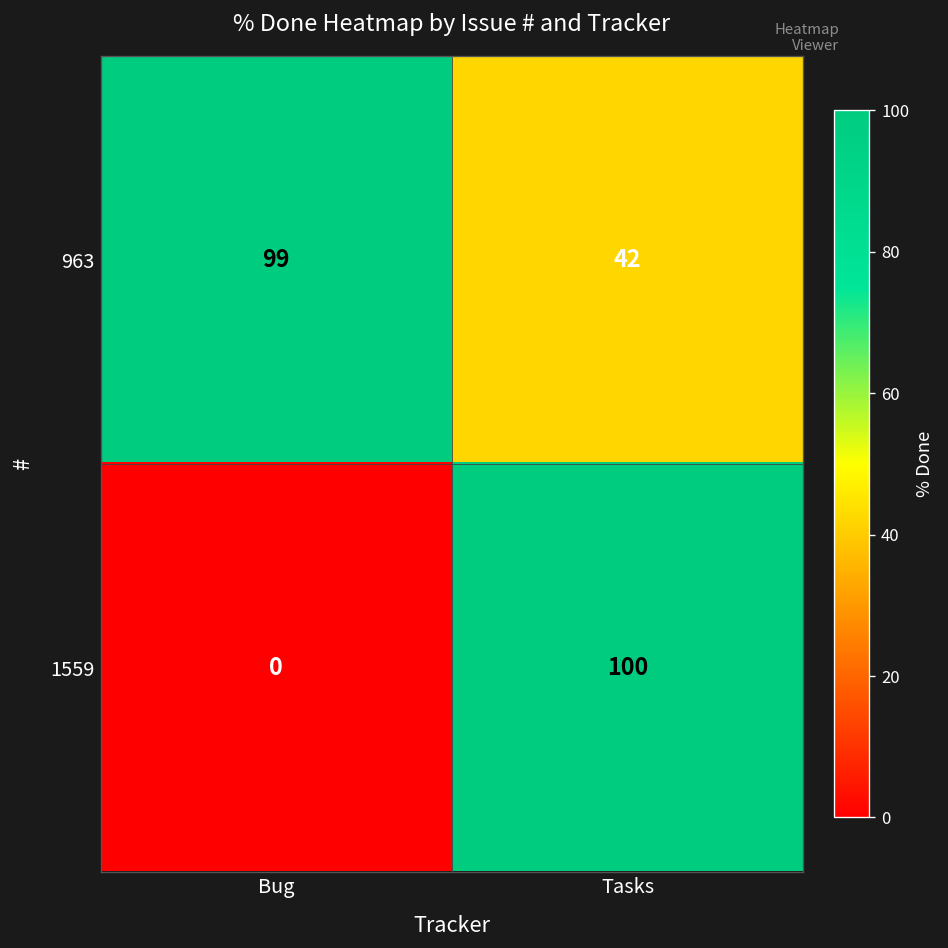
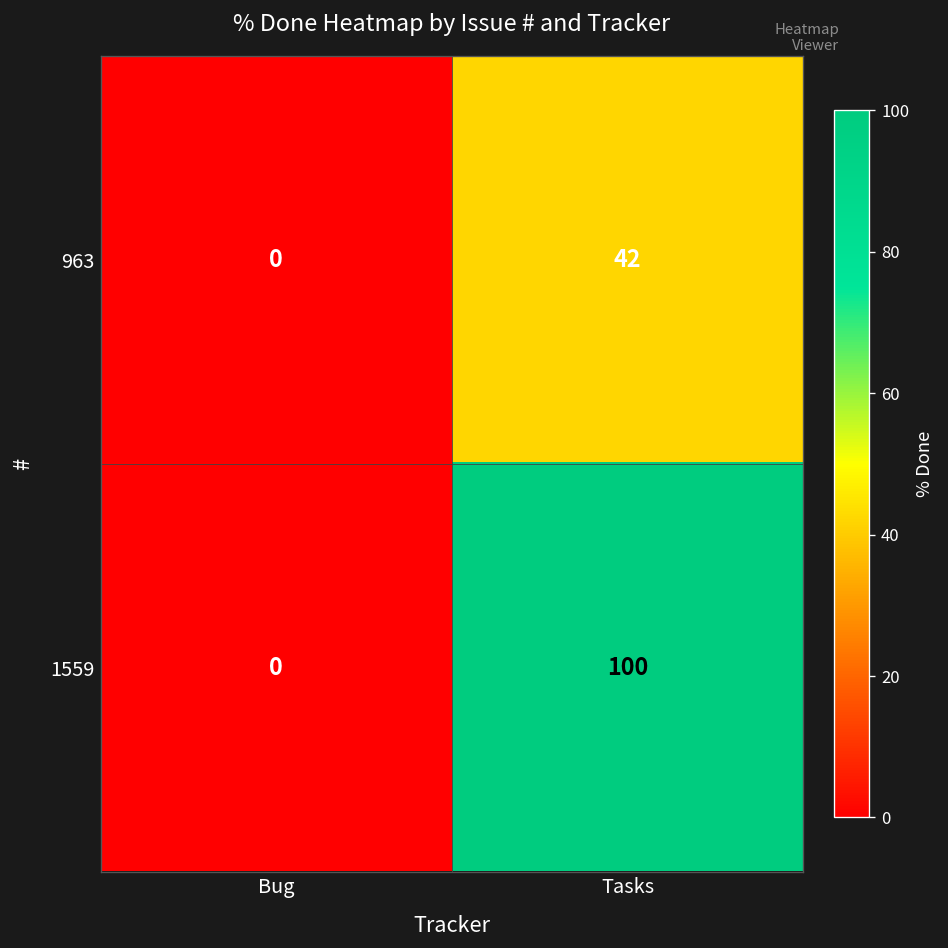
963, Bug: 99 -> 0
